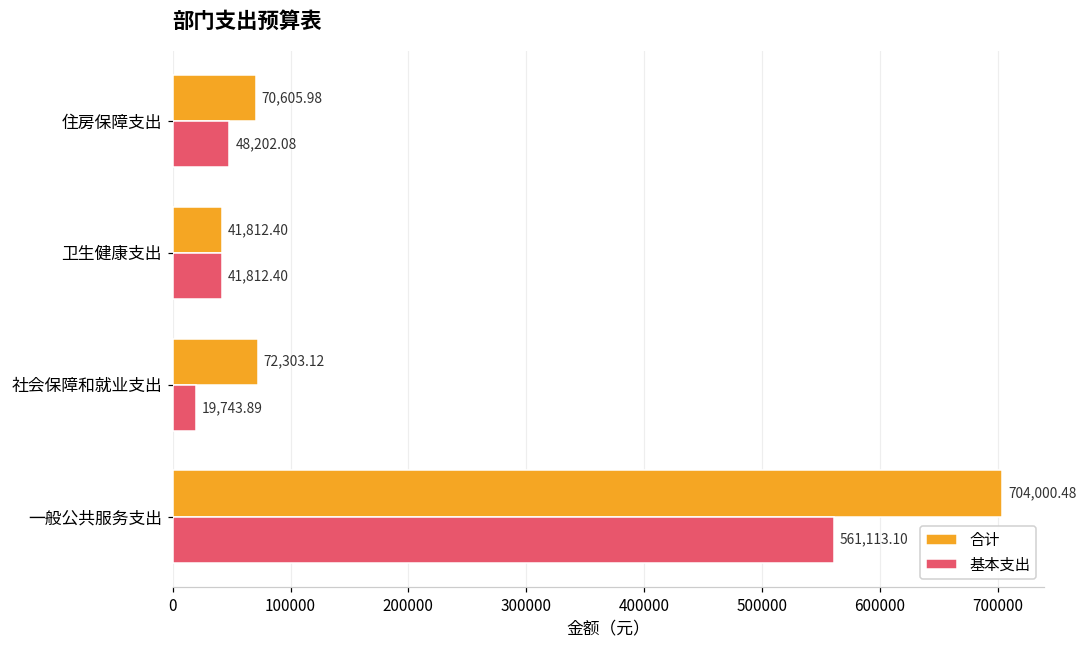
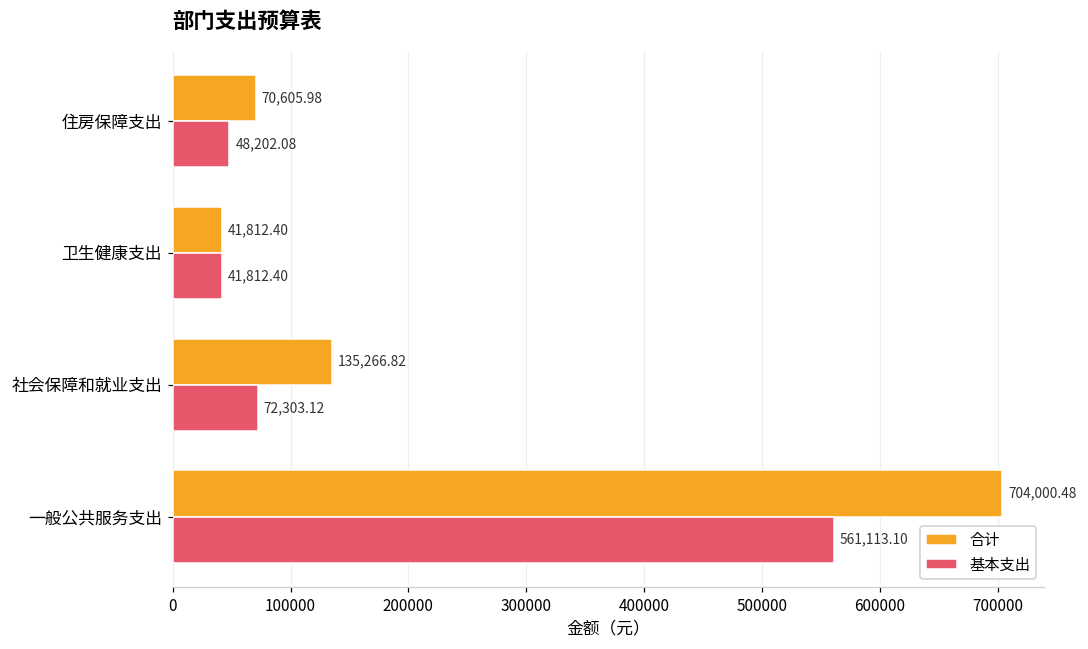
合计, 社会保障和就业支出: 72,303.12 -> 135,266.82
基本支出, 社会保障和就业支出: 19,743.89 -> 72,303.12
